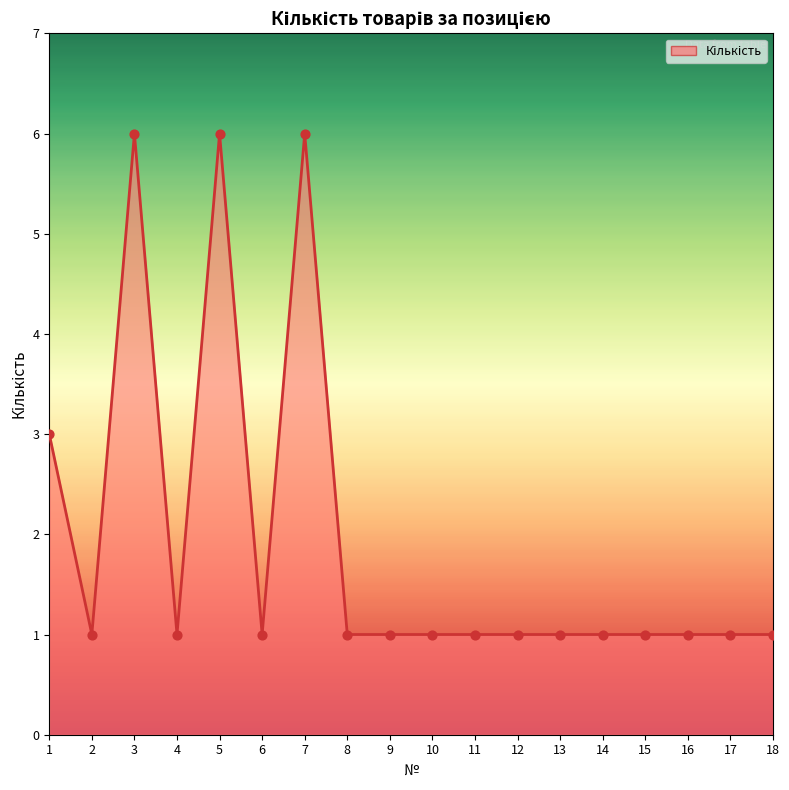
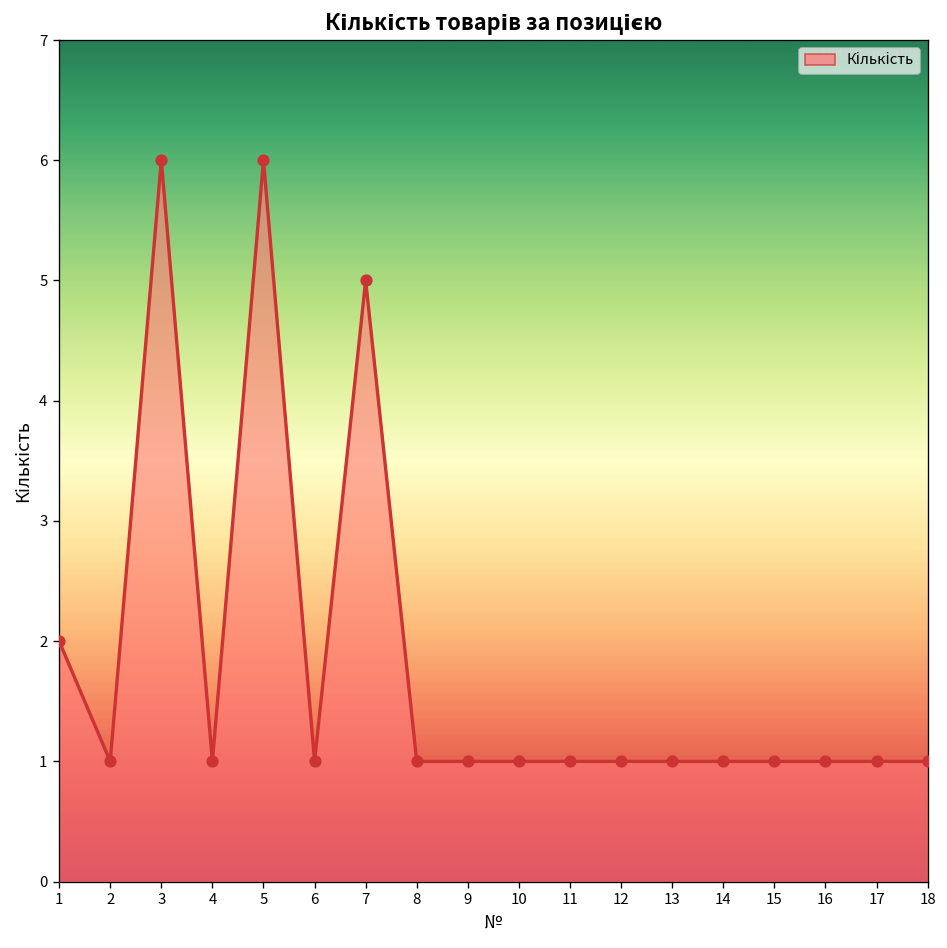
1: 3 -> 2
7: 6 -> 5
